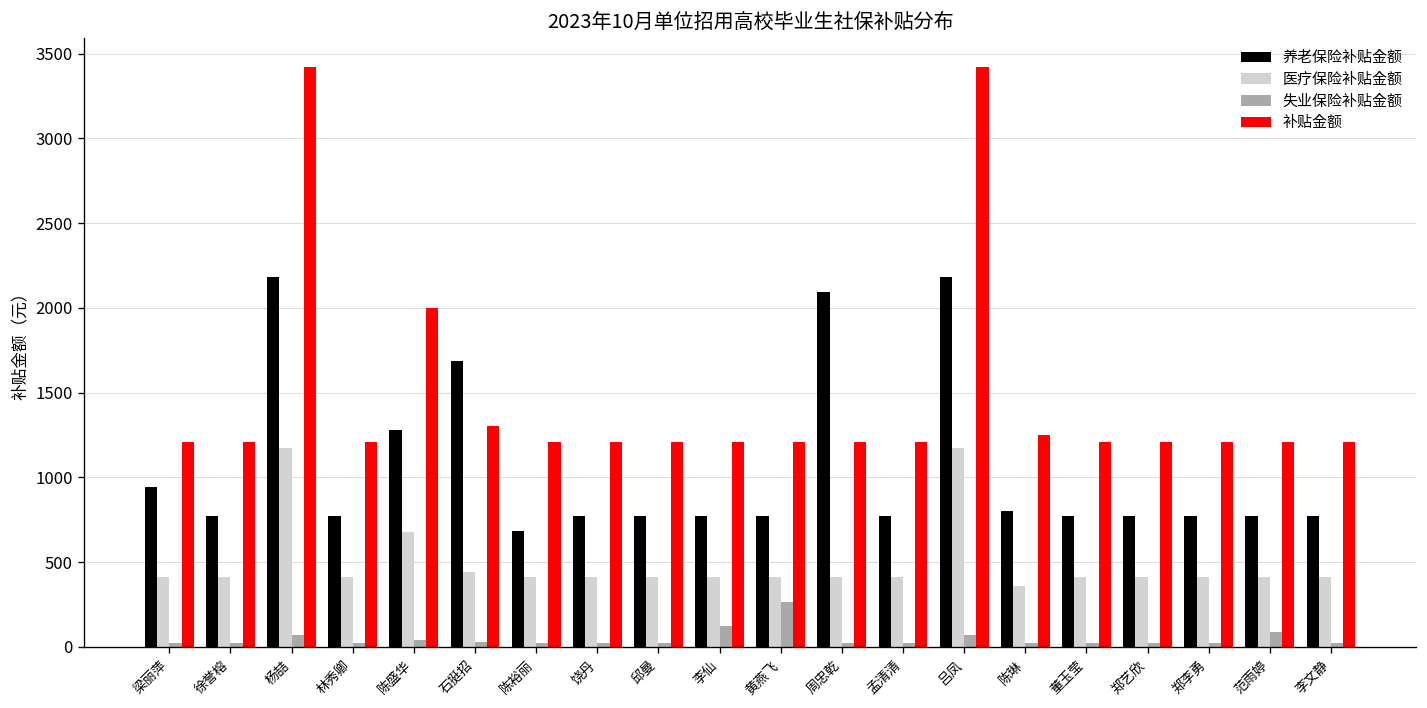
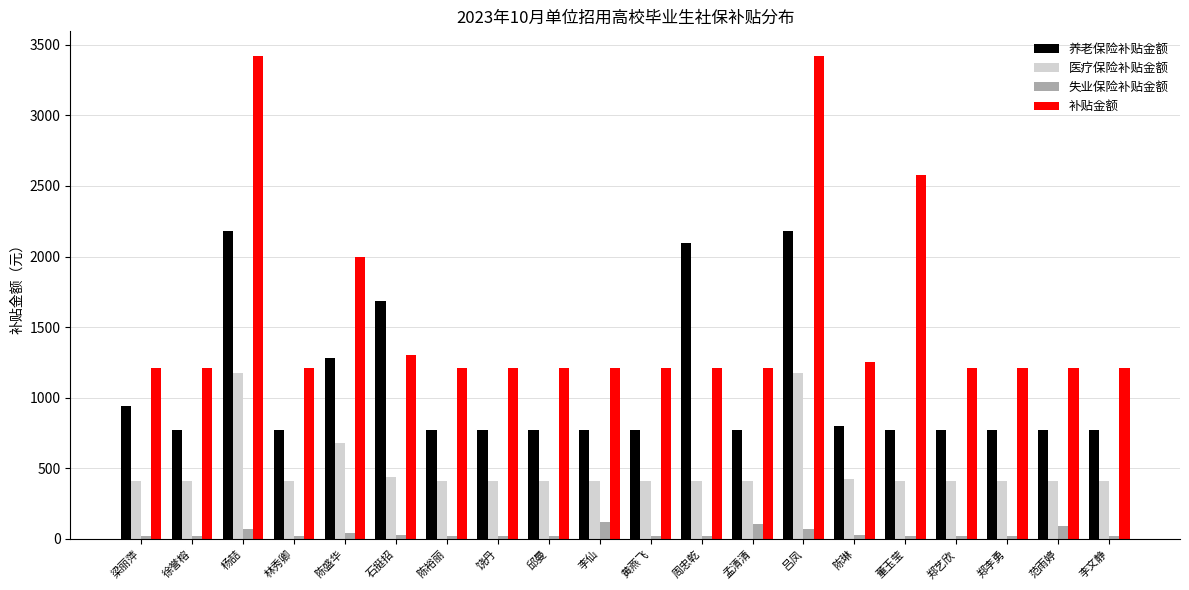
养老保险补贴金额, 陈裕丽: 680 -> 770
失业保险补贴金额, 黄燕飞: 260 -> 20
失业保险补贴金额, 孟清清: 20 -> 110
医疗保险补贴金额, 陈琳: 360 -> 430
补贴金额, 董玉莹: 1210 -> 2580
